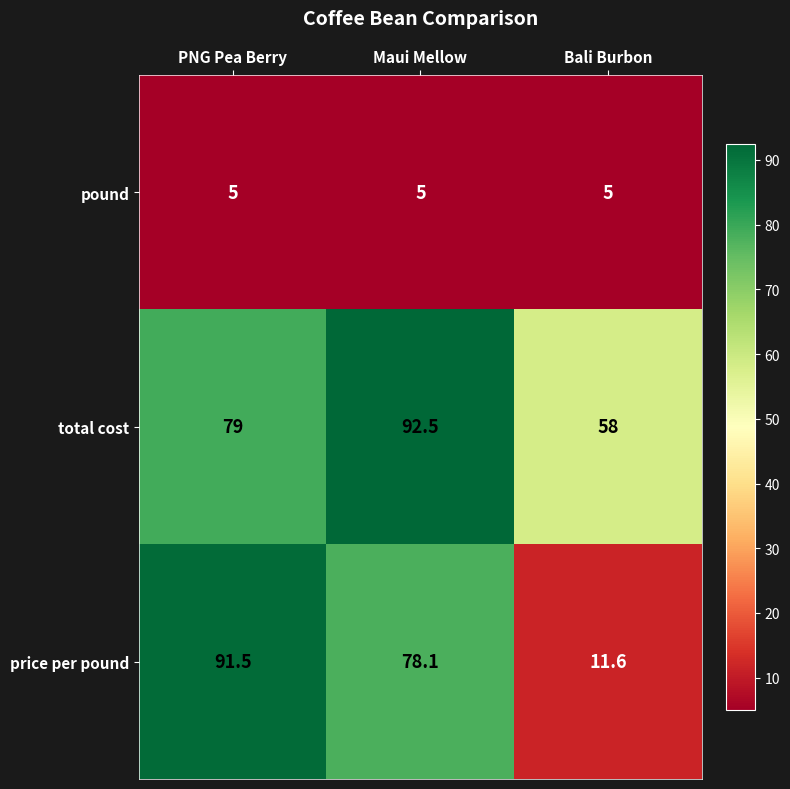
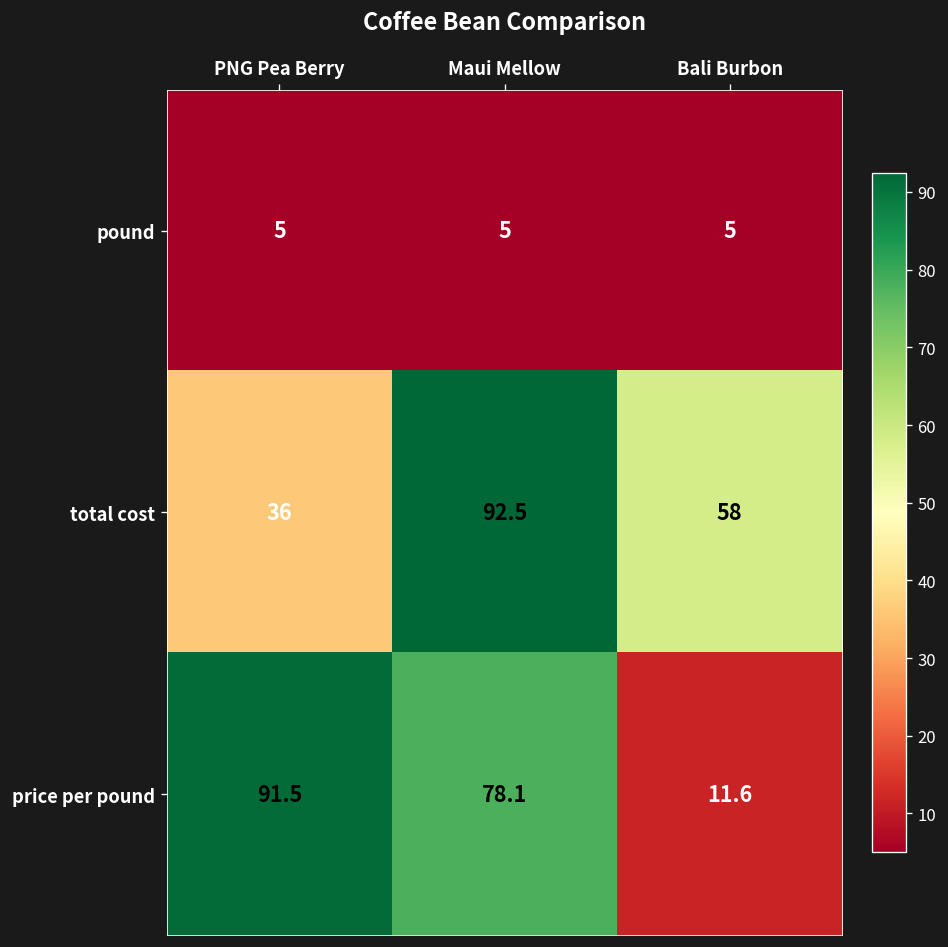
total cost, PNG Pea Berry: 79 -> 36
